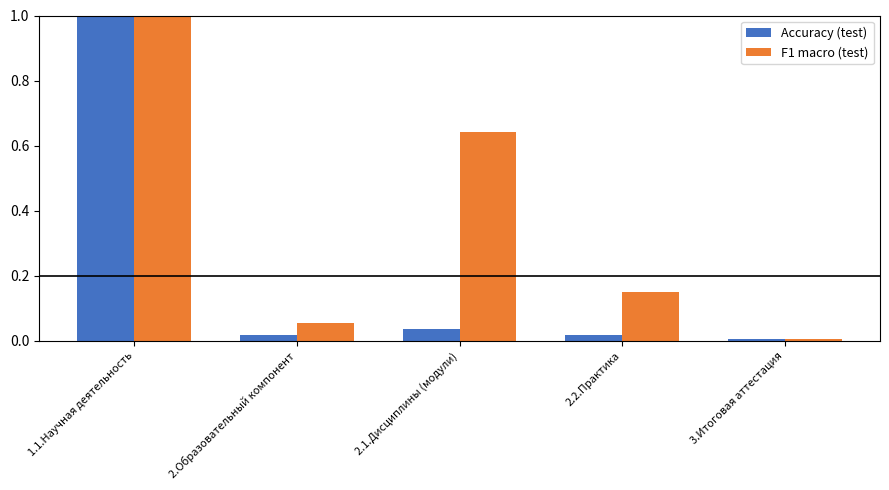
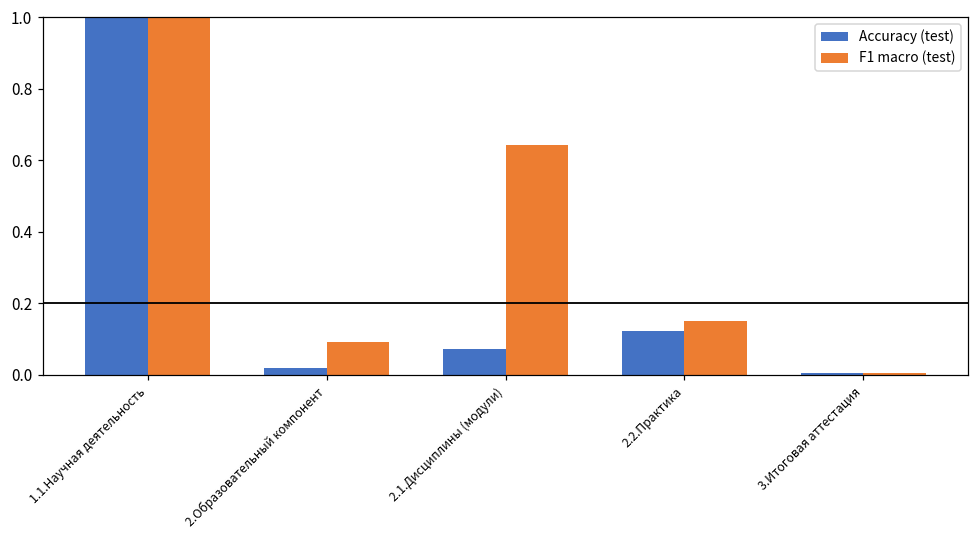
F1 macro (test), 2.Образовательный компонент: 0.05 -> 0.09
Accuracy (test), 2.1.Дисциплины (модули): 0.04 -> 0.07
Accuracy (test), 2.2.Практика: 0.02 -> 0.12
